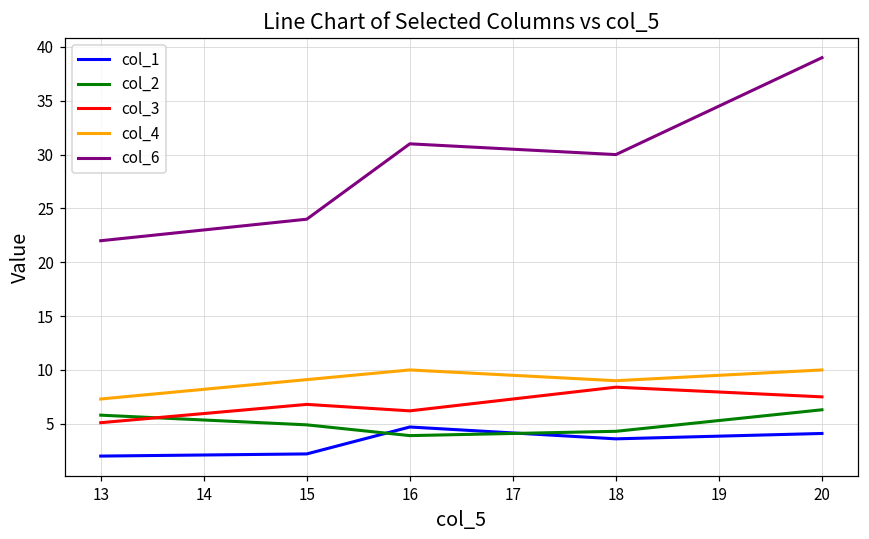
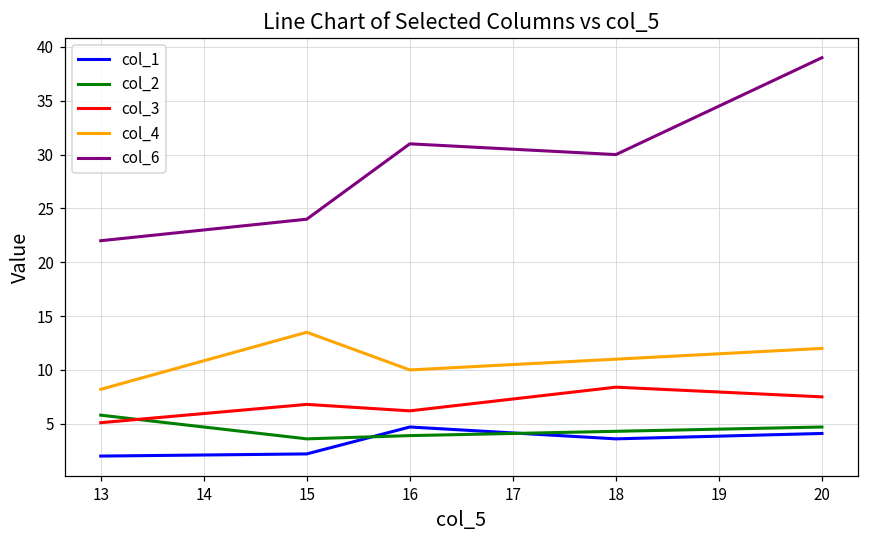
col_4, 13: 7 -> 8
col_2, 15: 5 -> 4
col_4, 15: 9 -> 14
col_4, 18: 9 -> 11
col_2, 20: 6 -> 5
col_4, 20: 10 -> 12
